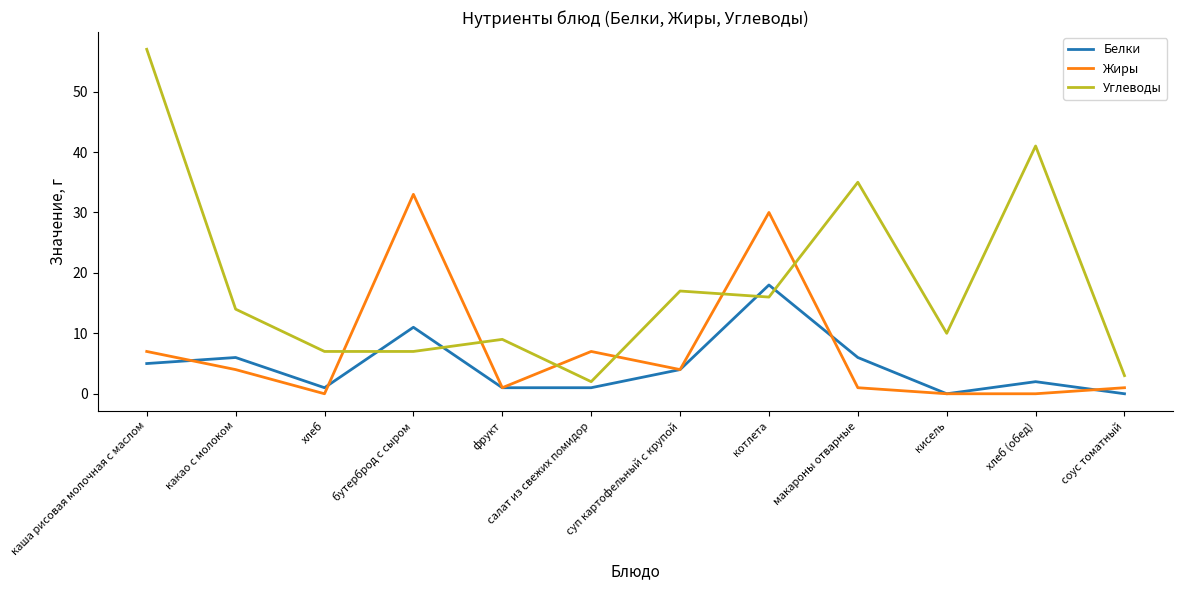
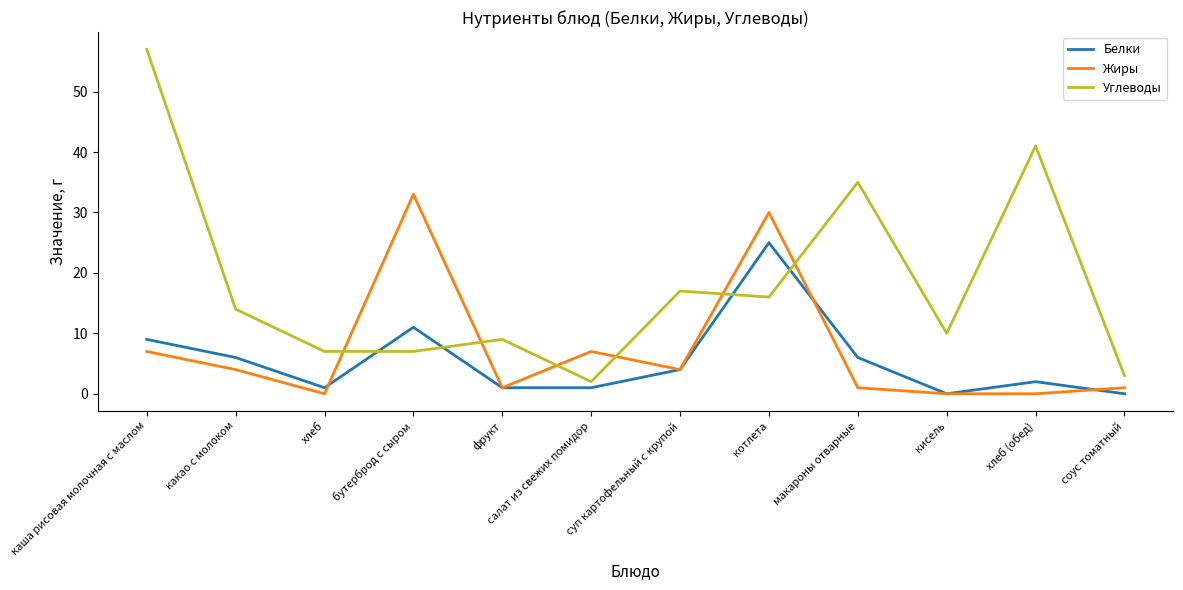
Белки, каша рисовая молочная с маслом: 5 -> 9
Белки, котлета: 18 -> 25
